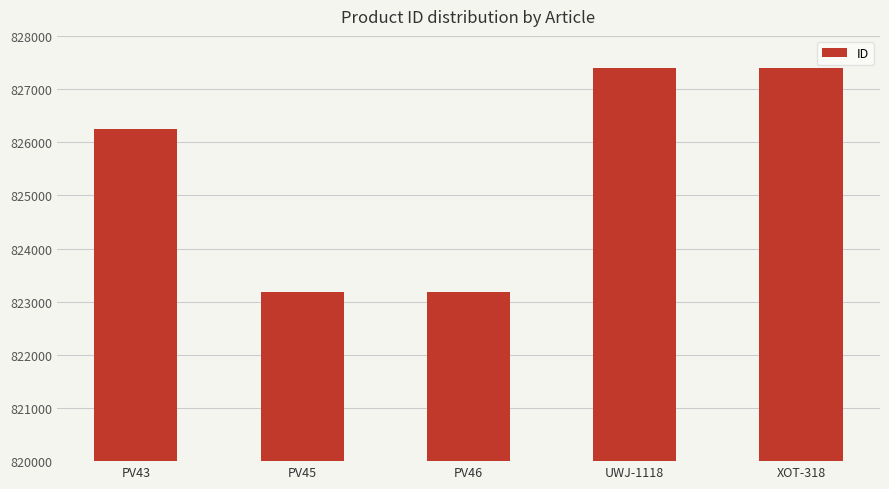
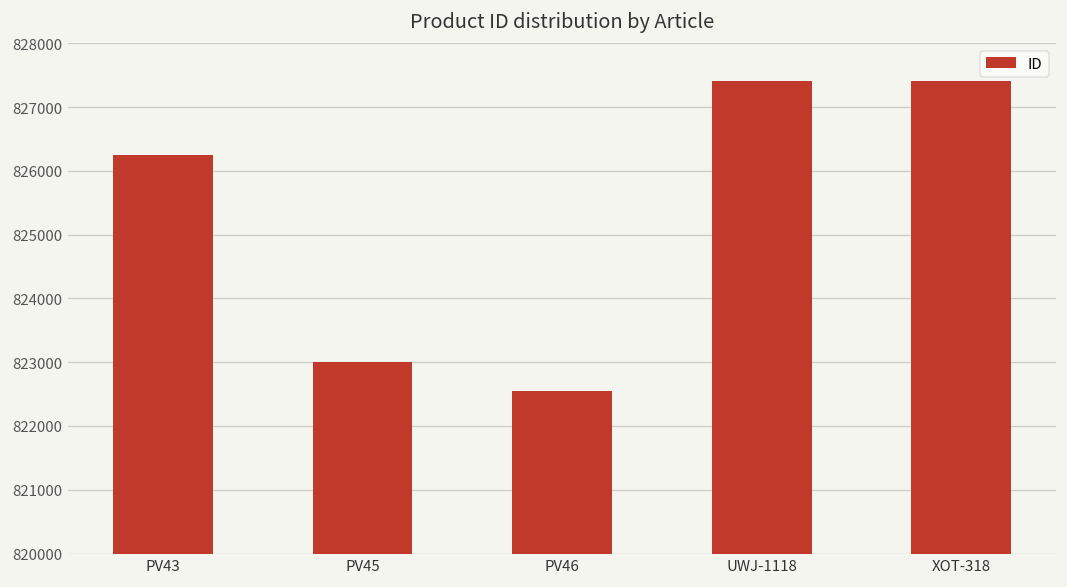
PV45: 823200 -> 823000
PV46: 823200 -> 822500
